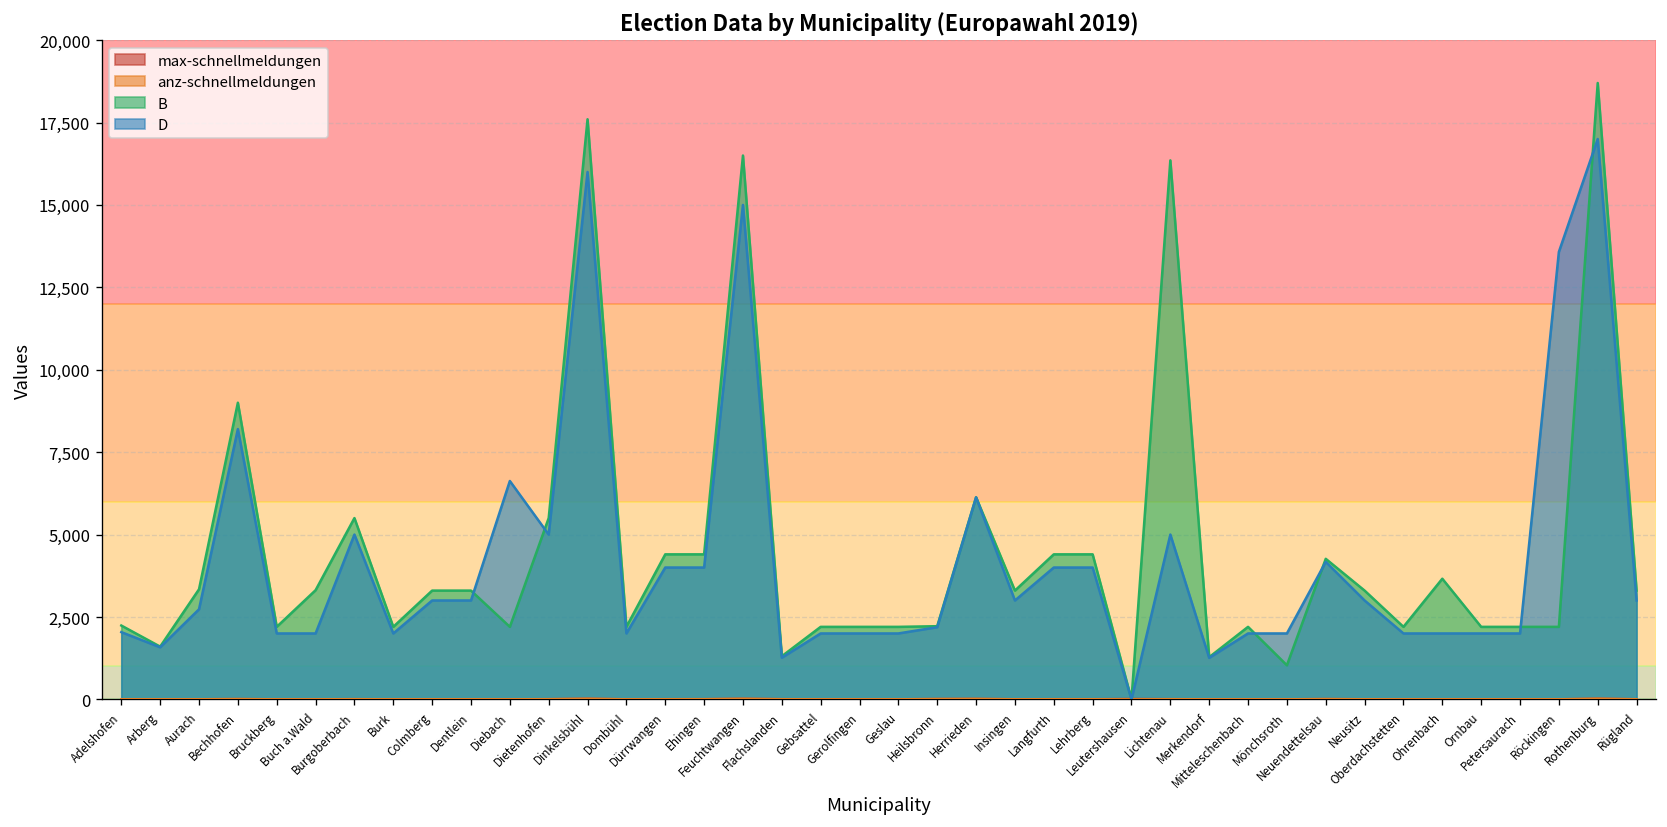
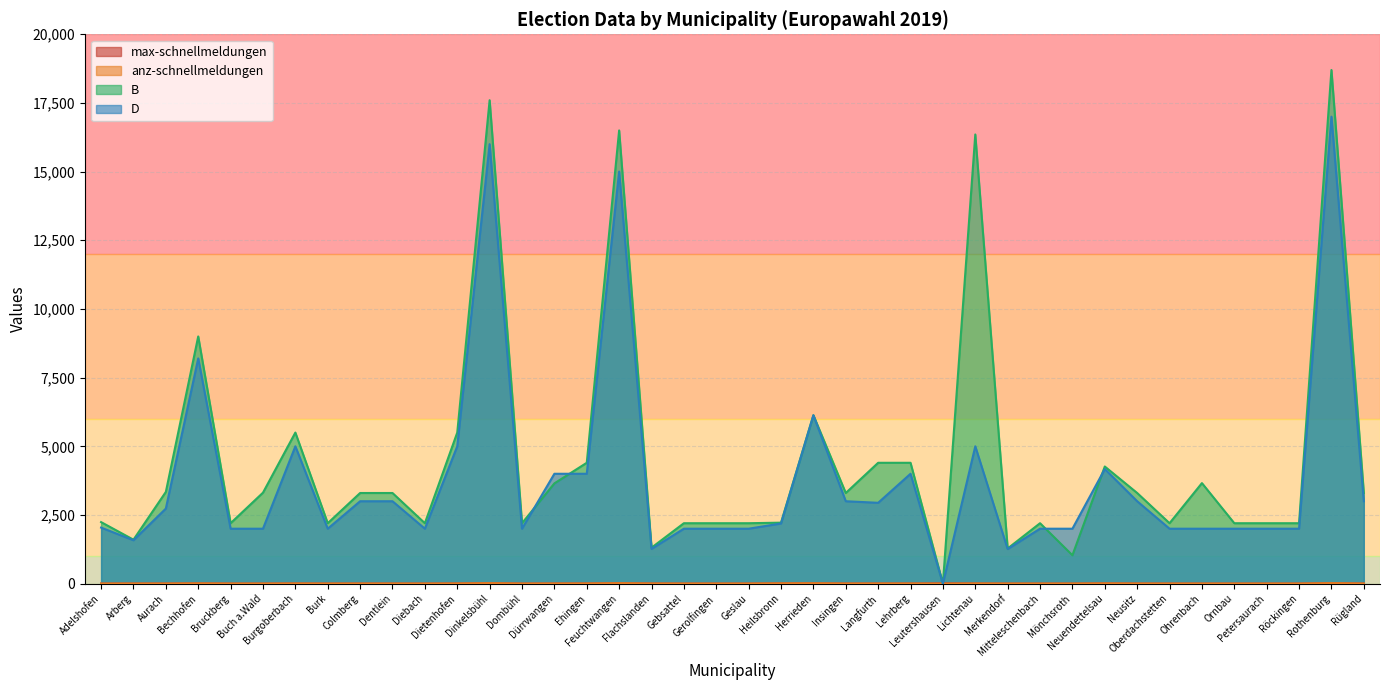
D, Diebach: 6,600 -> 2,000
B, Dürrwangen: 4,400 -> 3,700
D, Langfurth: 4,000 -> 2,900
D, Röckingen: 13,600 -> 2,000
